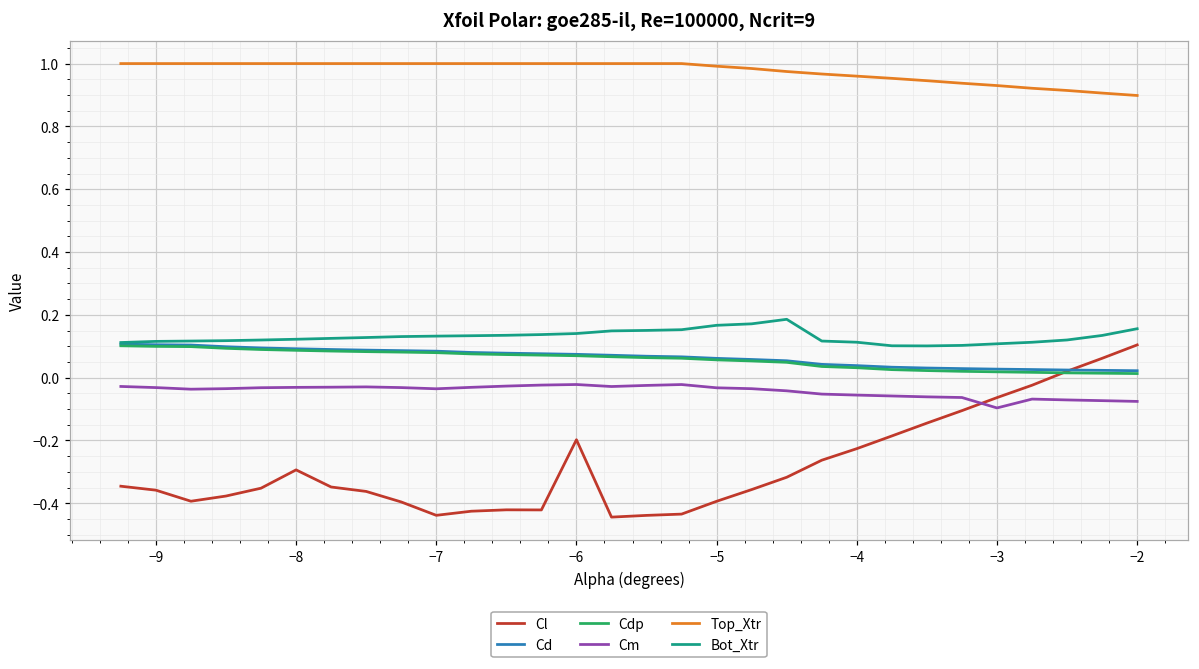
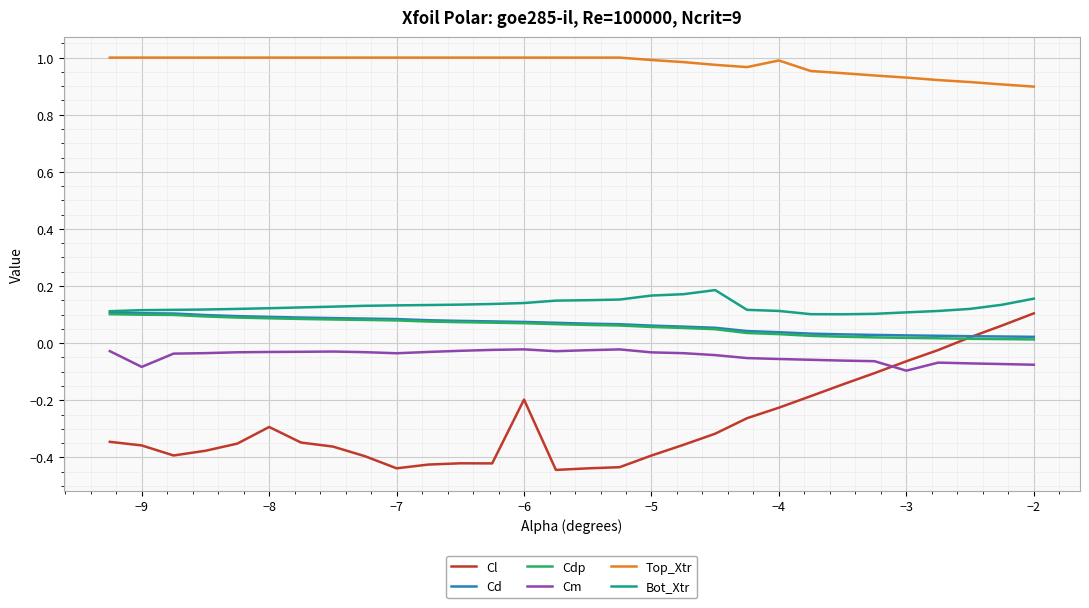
Cm, −9: -0.03 -> -0.08
Top_Xtr, −4: 0.96 -> 0.99
